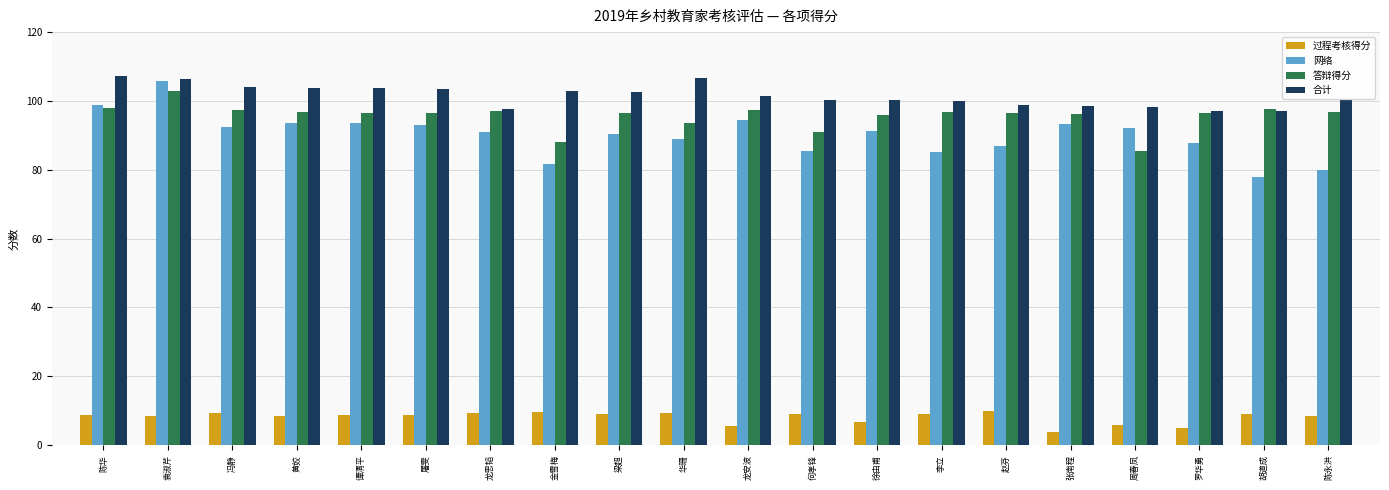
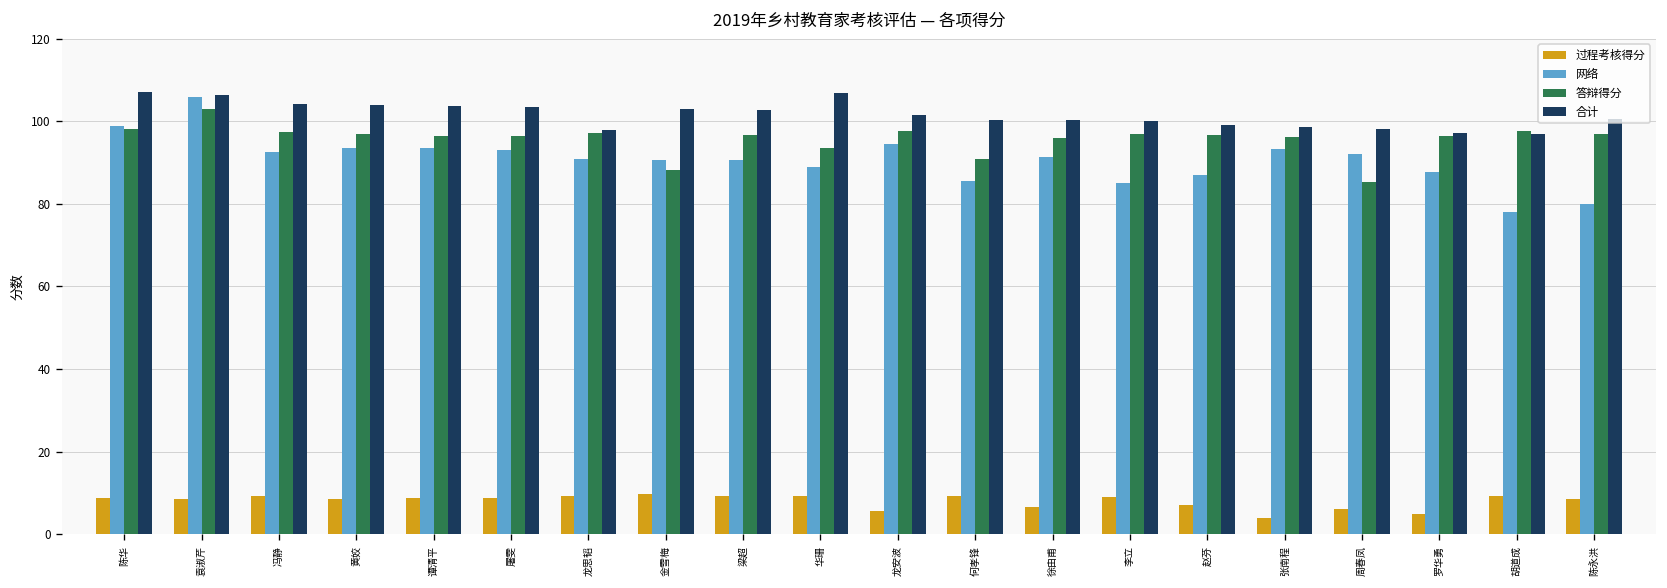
网络, 金雪梅: 82 -> 91
过程考核得分, 赵芬: 10 -> 7
